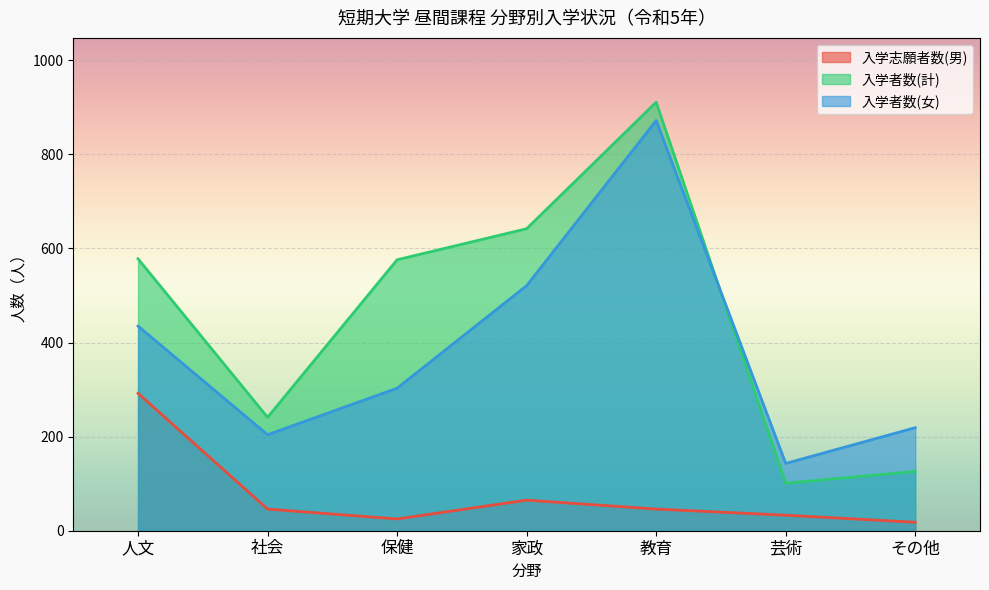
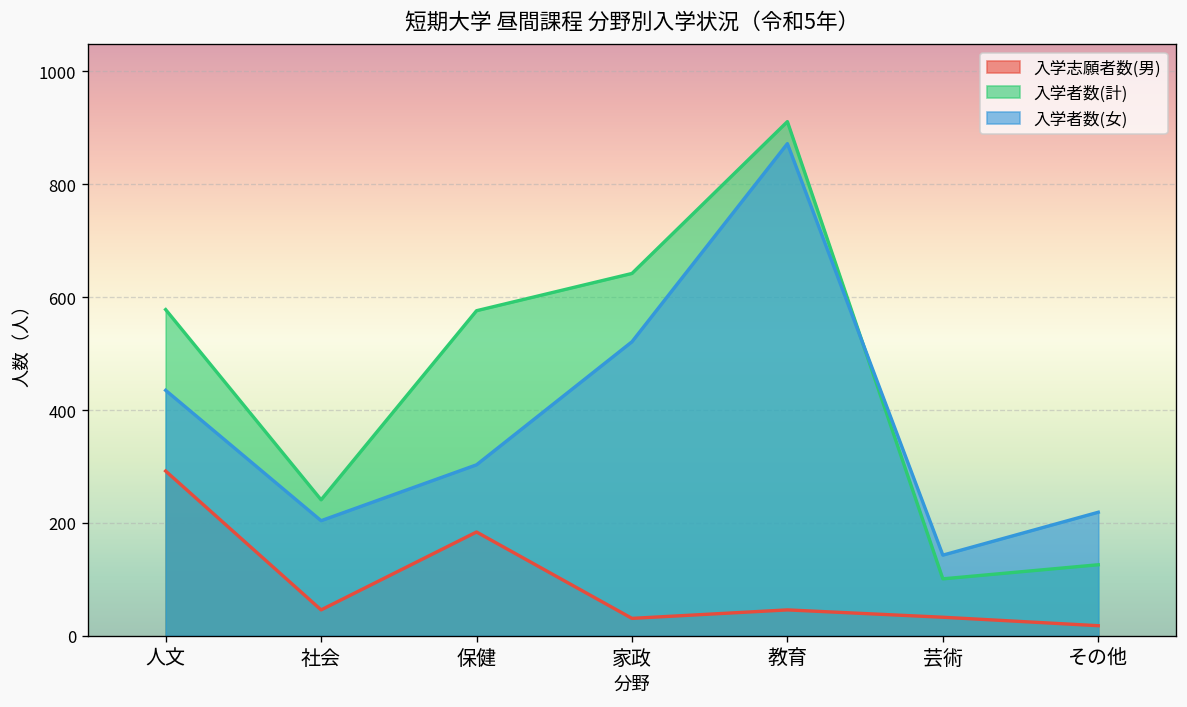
入学志願者数(男), 保健: 30 -> 180
入学志願者数(男), 家政: 70 -> 30
